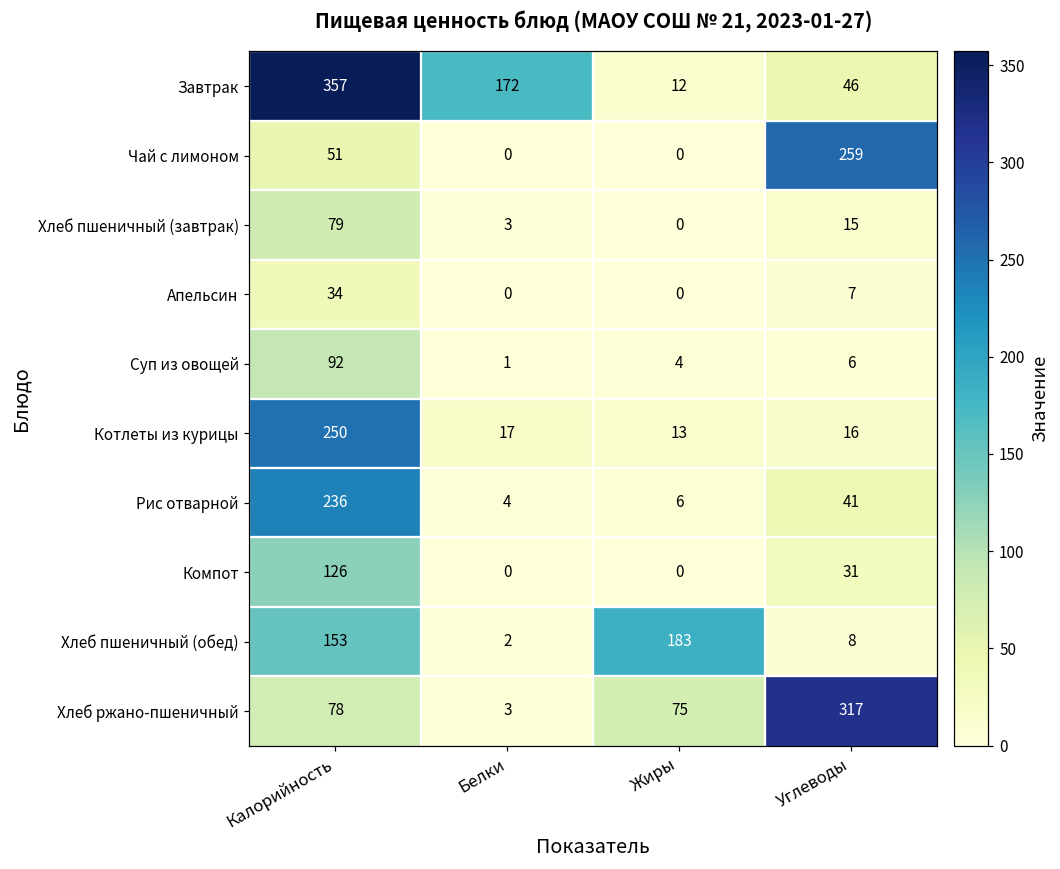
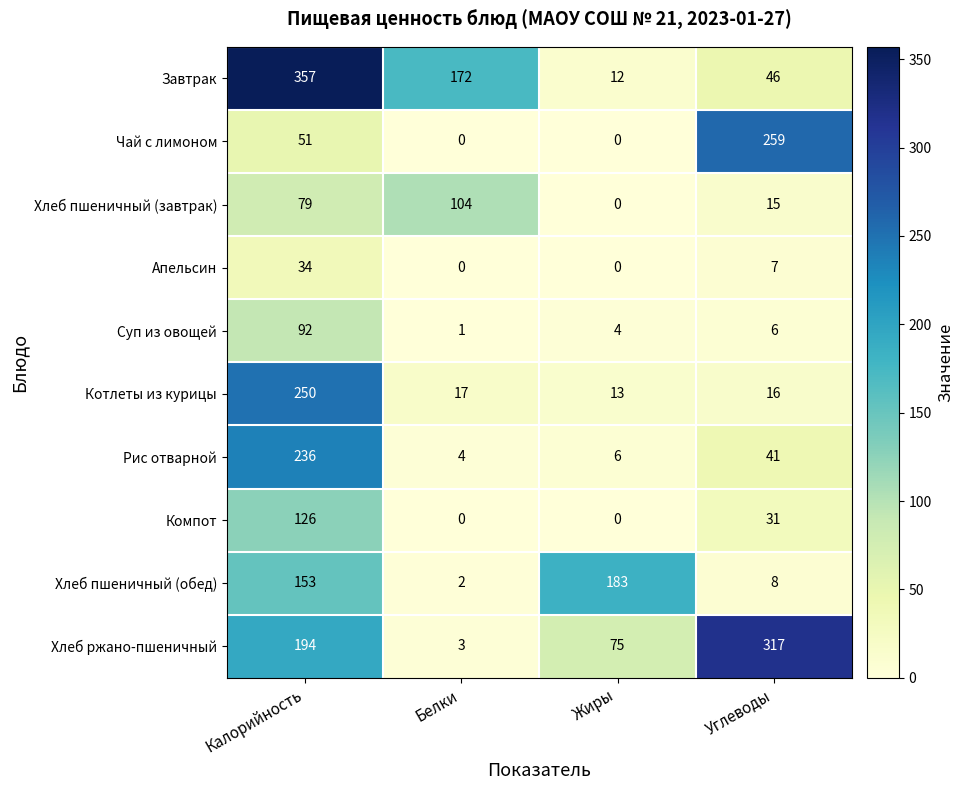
Хлеб пшеничный (завтрак), Белки: 3 -> 104
Хлеб ржано-пшеничный, Калорийность: 78 -> 194
